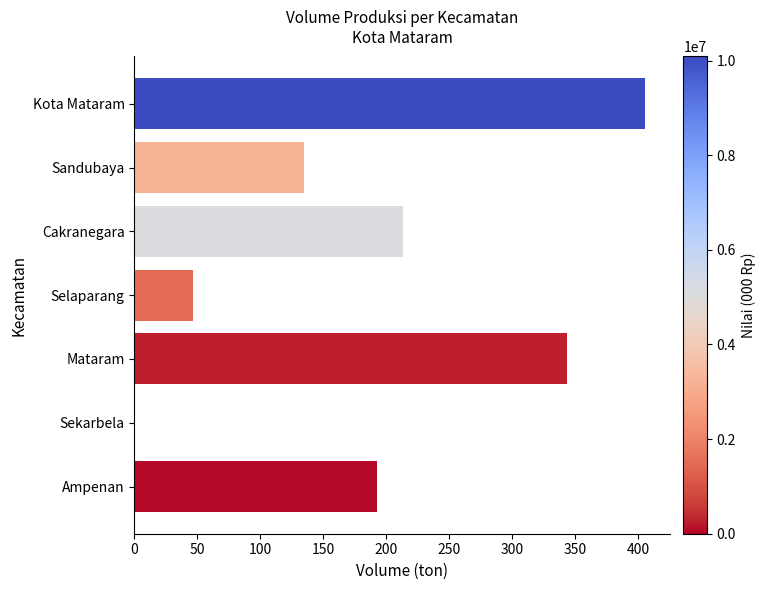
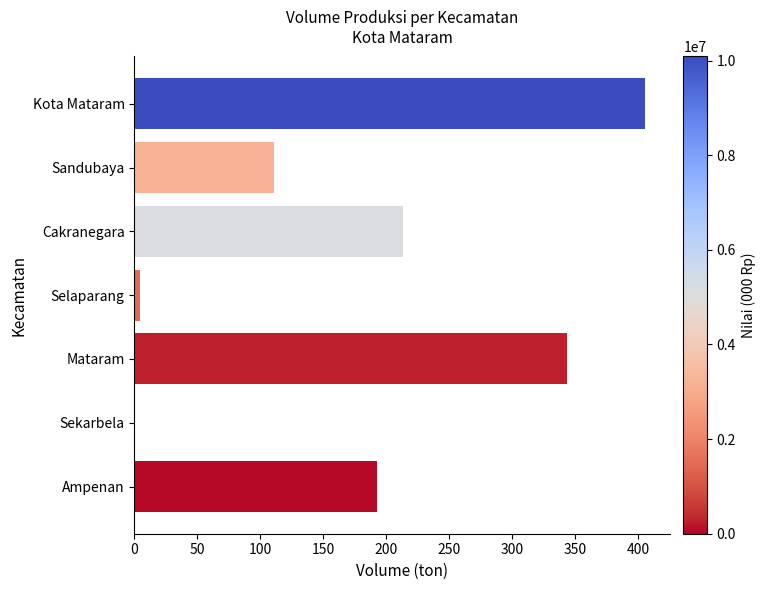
Sandubaya: 134 -> 111
Selaparang: 47 -> 4
